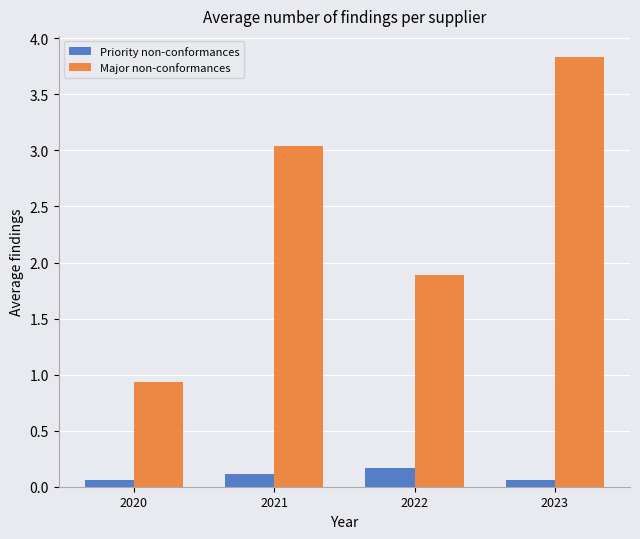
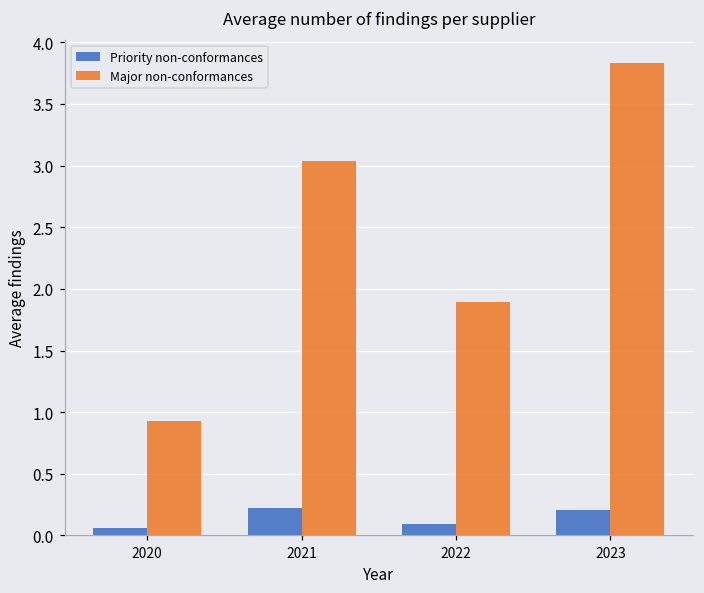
Priority non-conformances, 2021: 0.11 -> 0.22
Priority non-conformances, 2022: 0.17 -> 0.09
Priority non-conformances, 2023: 0.06 -> 0.21
